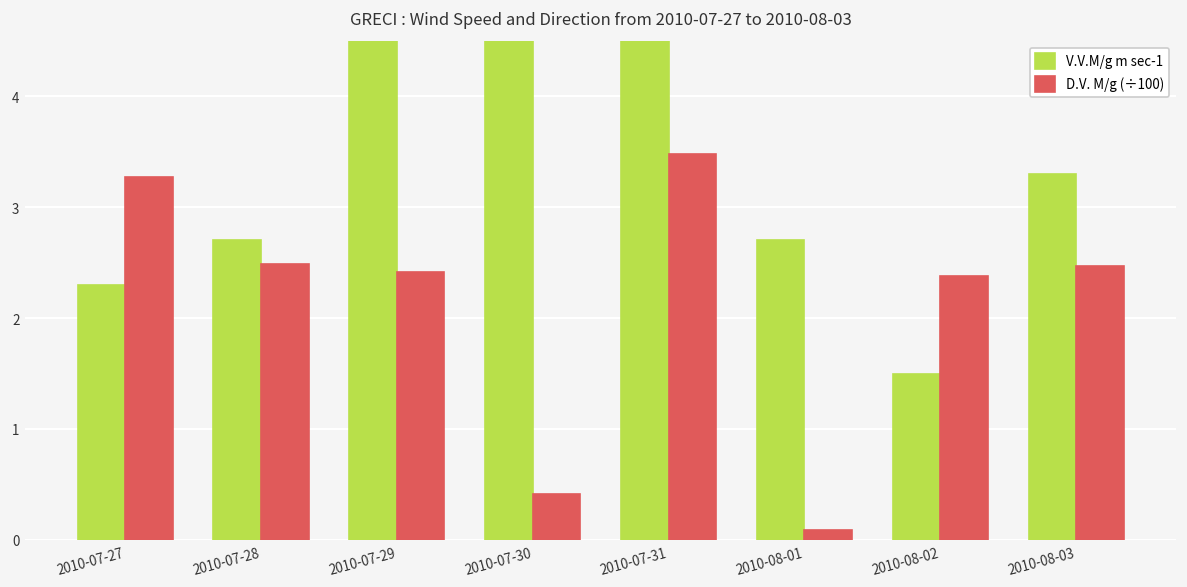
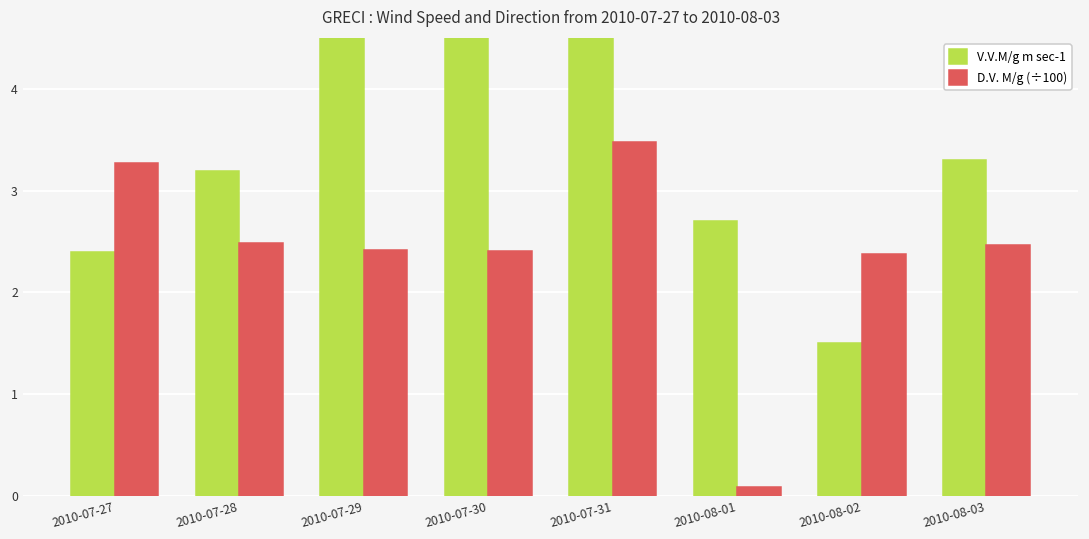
V.V.M/g m sec-1, 2010-07-27: 2.3 -> 2.4
V.V.M/g m sec-1, 2010-07-28: 2.7 -> 3.2
D.V. M/g (÷100), 2010-07-30: 0.4 -> 2.4
